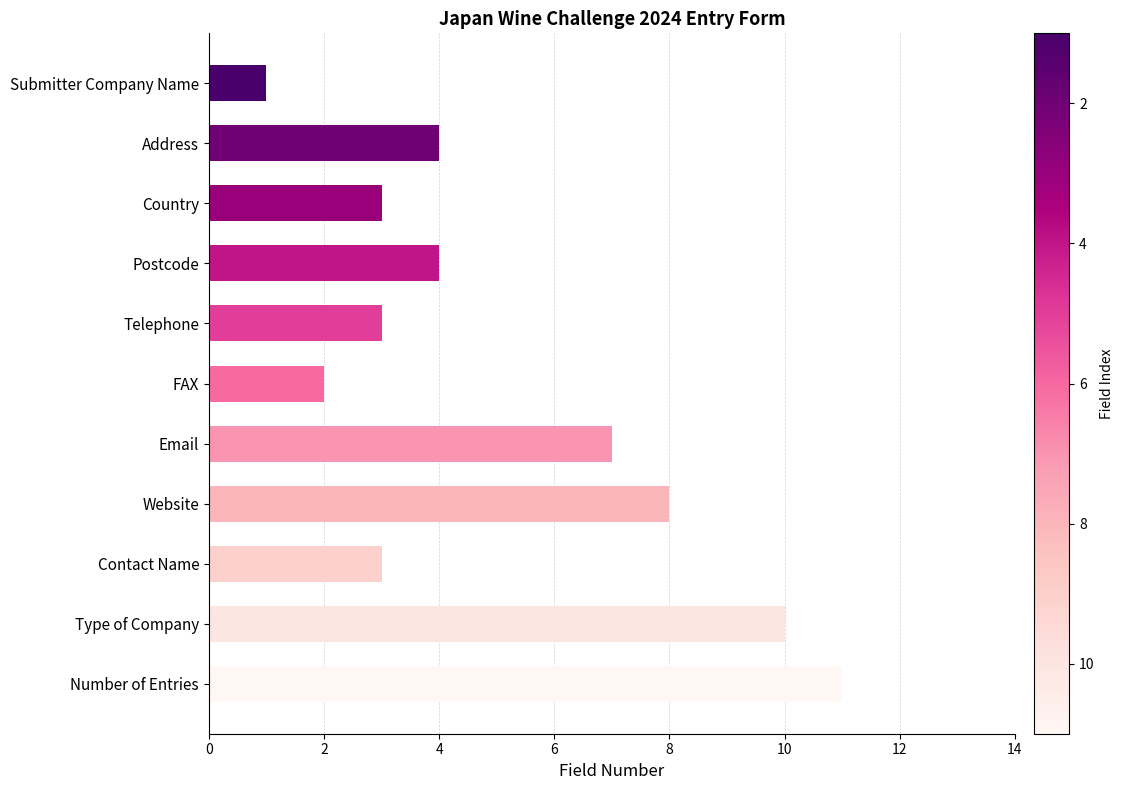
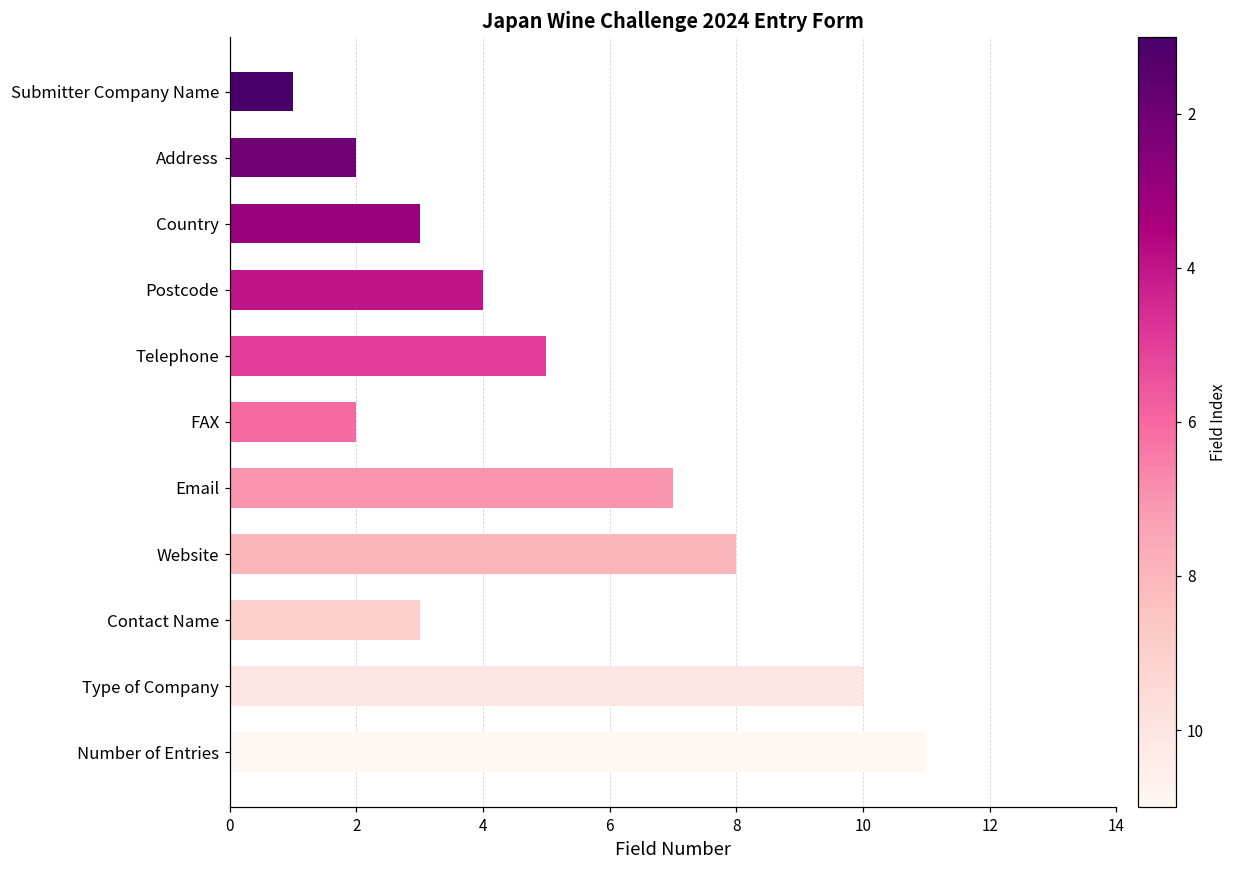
Address: 4 -> 2
Telephone: 3 -> 5
